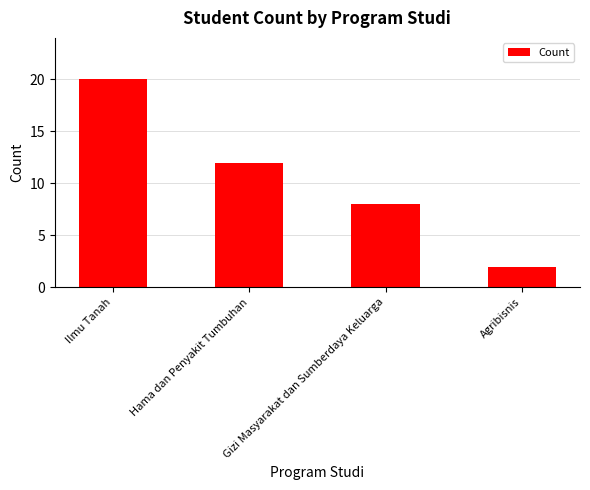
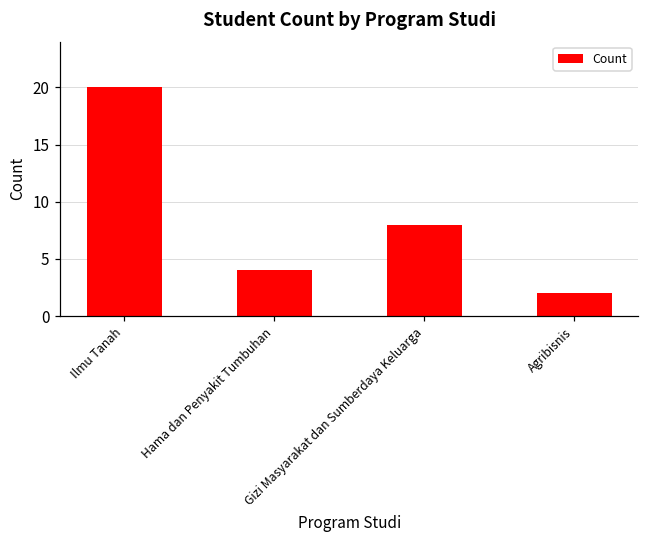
Hama dan Penyakit Tumbuhan: 12 -> 4
